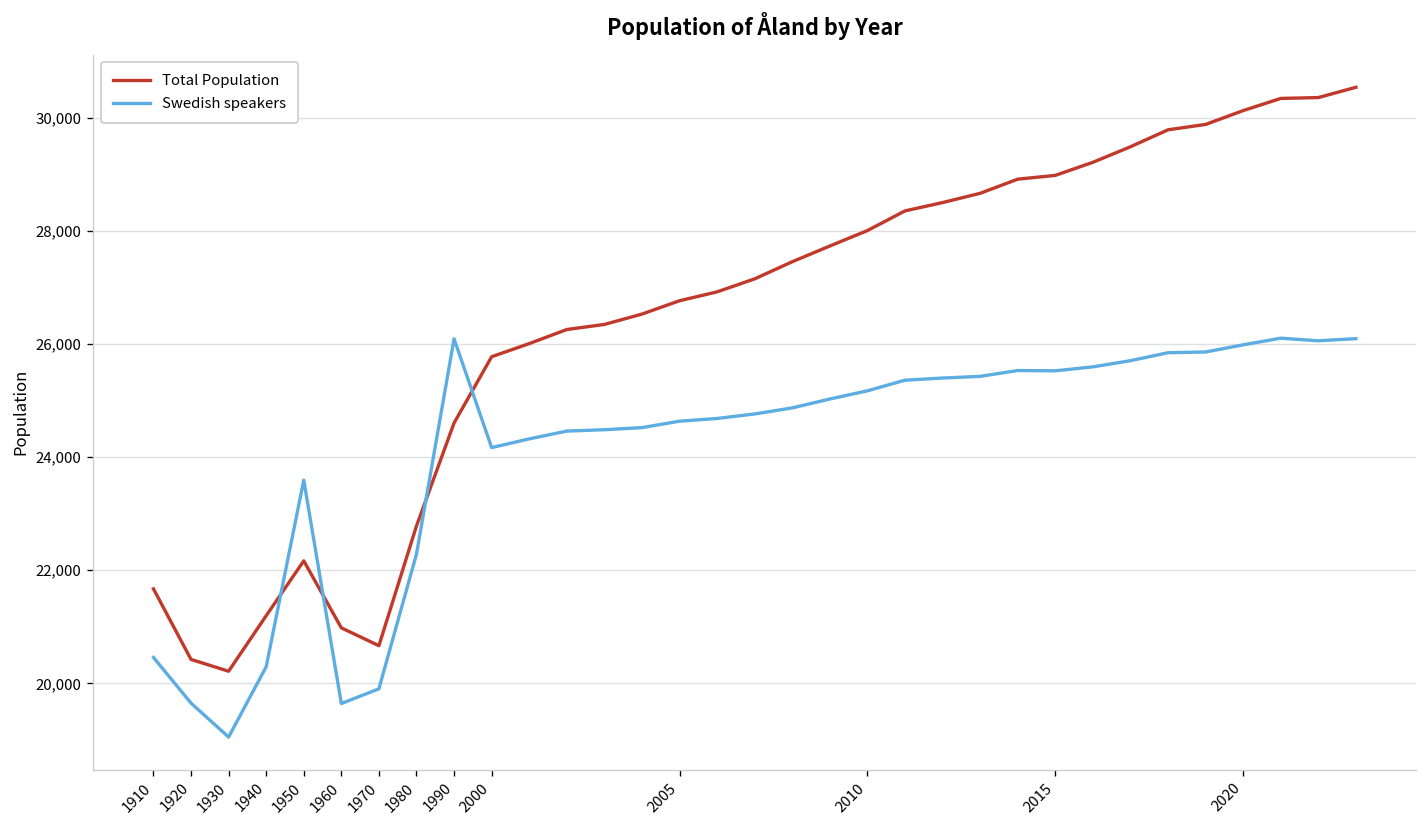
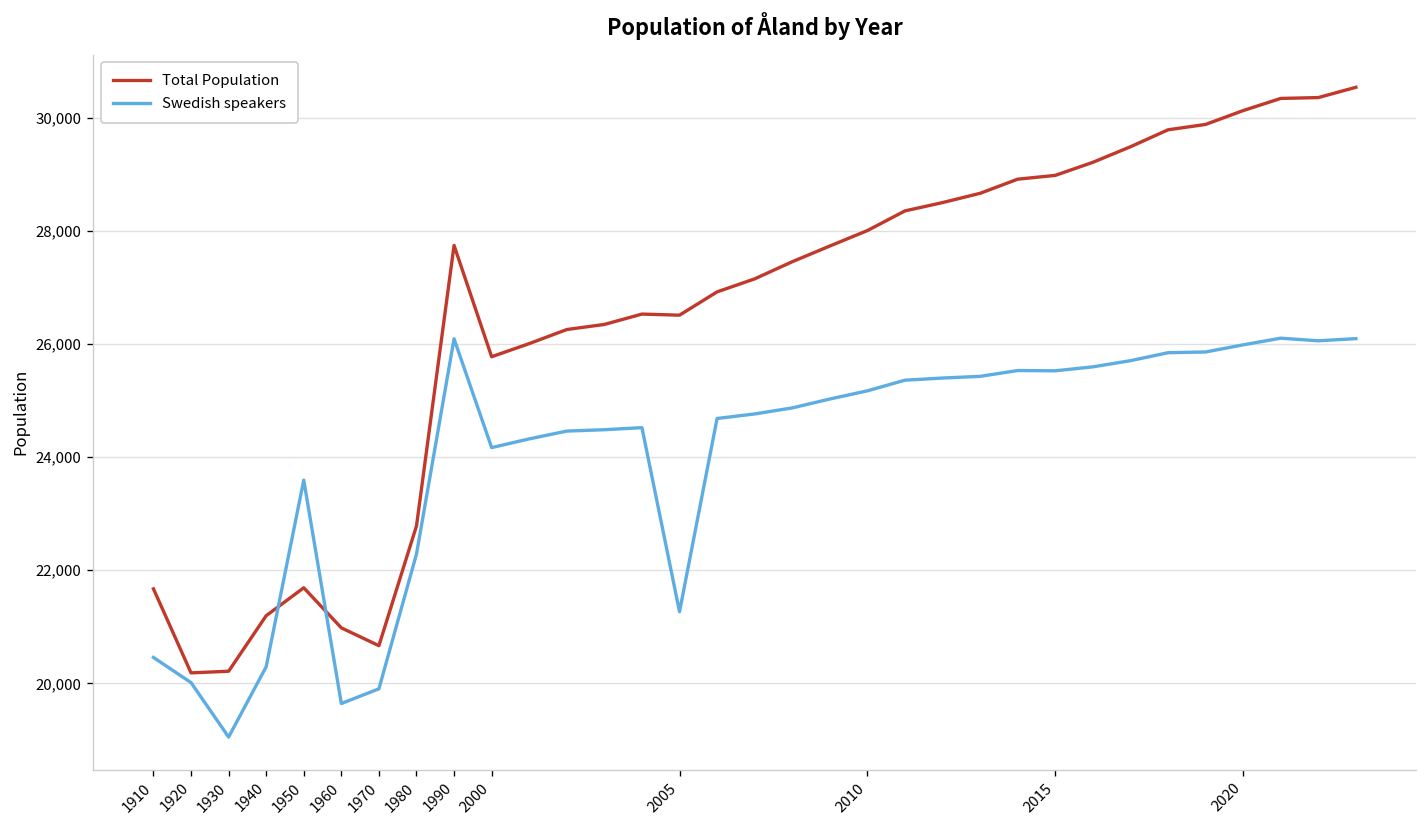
Total Population, 1920: 20,400 -> 20,200
Swedish speakers, 1920: 19,700 -> 20,000
Total Population, 1950: 22,200 -> 21,700
Total Population, 1990: 24,600 -> 27,700
Total Population, 2005: 26,800 -> 26,500
Swedish speakers, 2005: 24,600 -> 21,300
